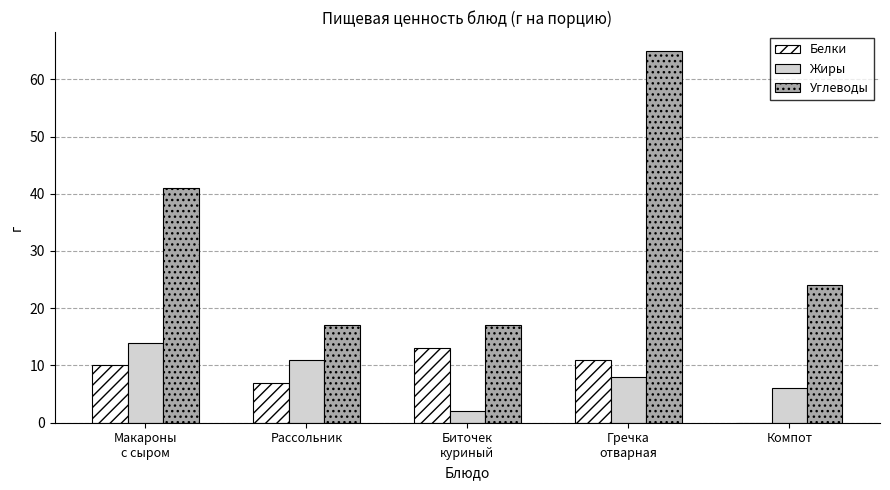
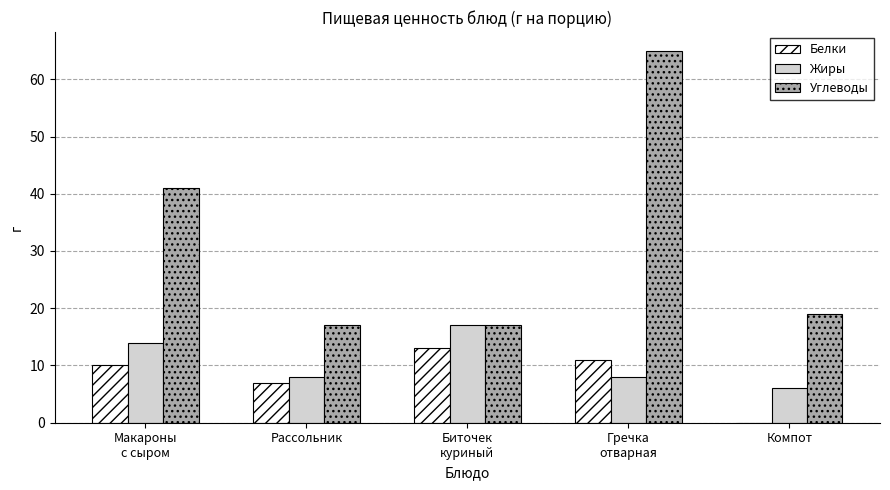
Жиры, Рассольник: 11 -> 8
Жиры, Биточек куриный: 2 -> 17
Углеводы, Компот: 24 -> 19
